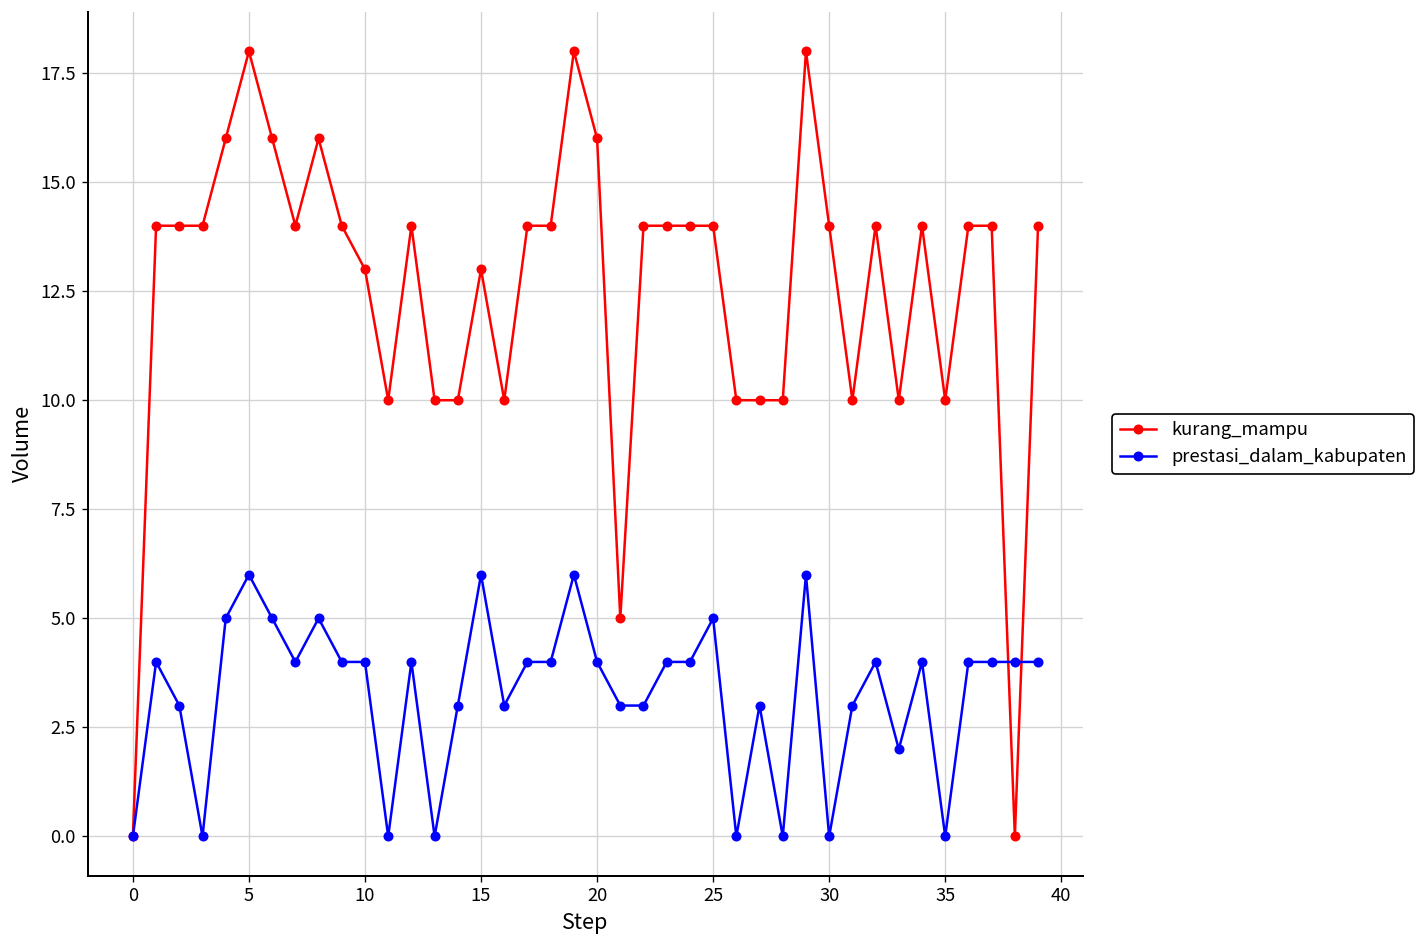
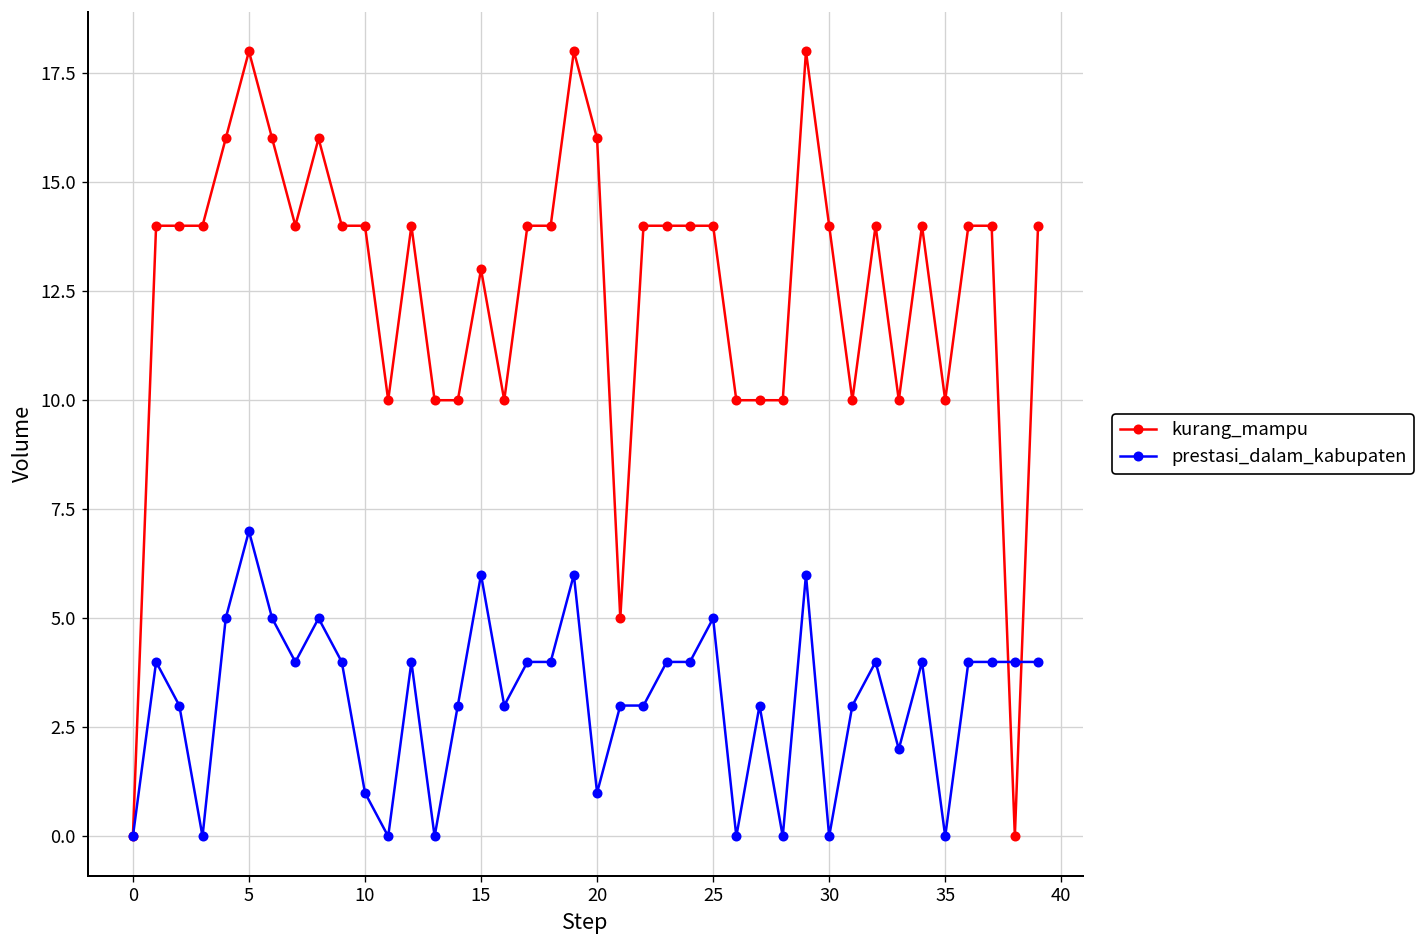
prestasi_dalam_kabupaten, 5: 6 -> 7
kurang_mampu, 10: 13 -> 14
prestasi_dalam_kabupaten, 10: 4 -> 1
prestasi_dalam_kabupaten, 20: 4 -> 1
